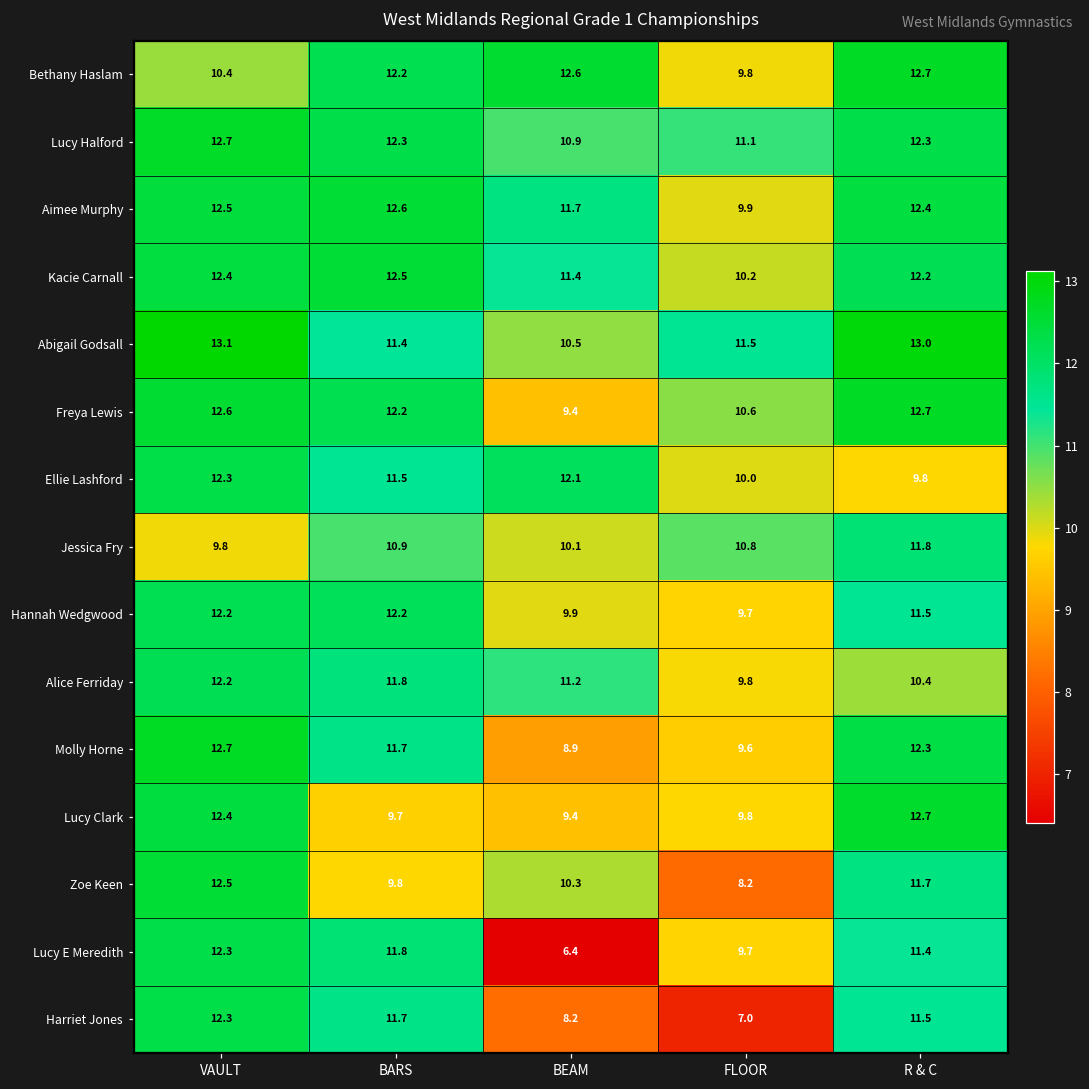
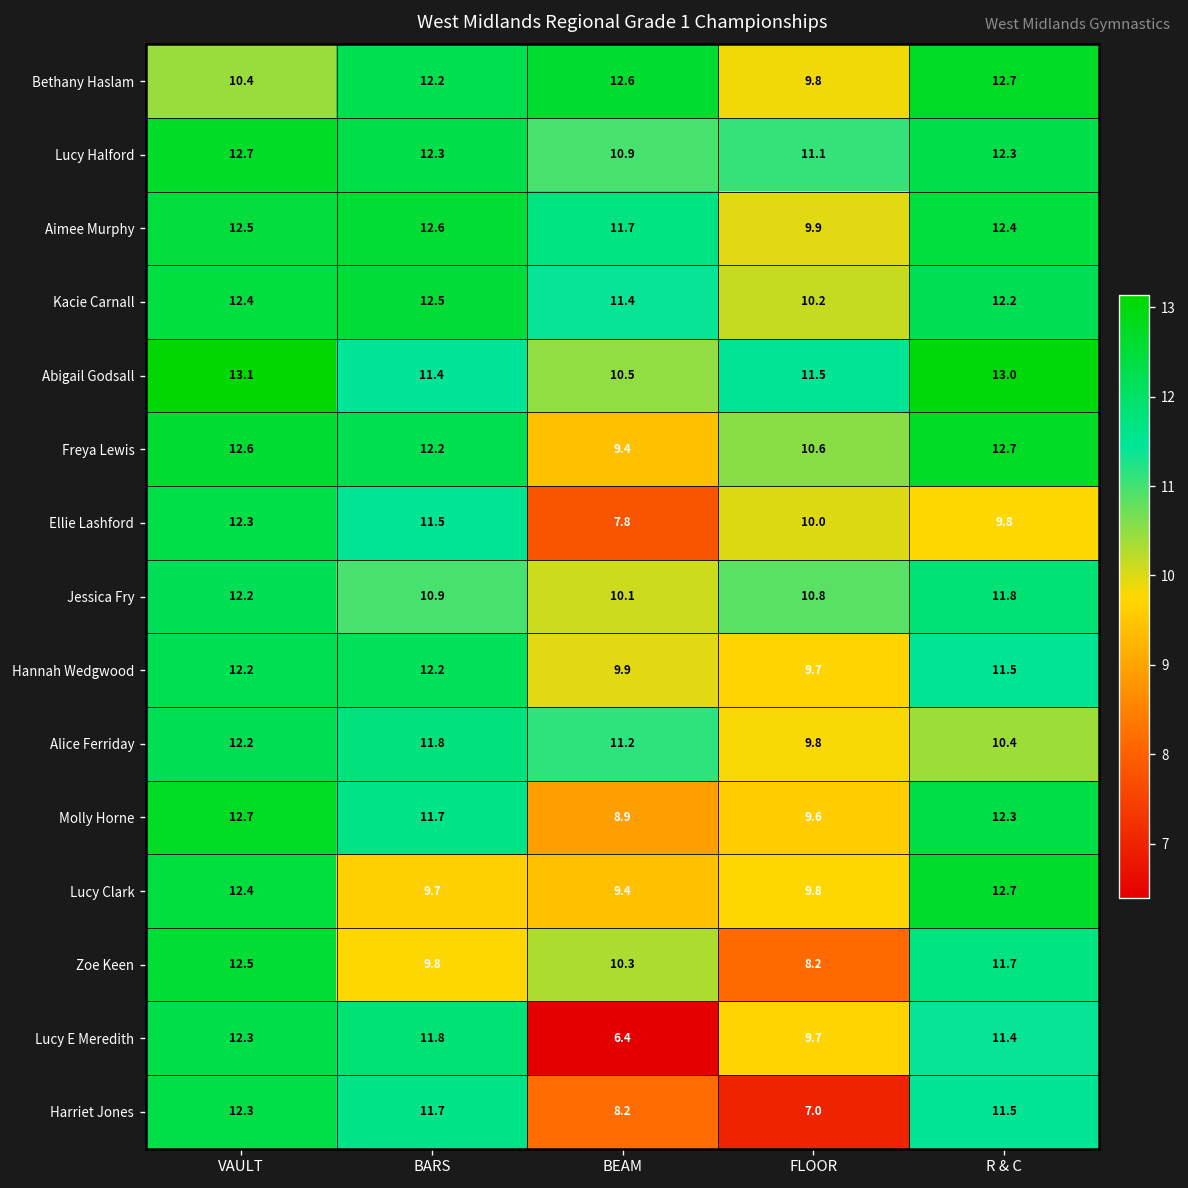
Ellie Lashford, BEAM: 12.1 -> 7.8
Jessica Fry, VAULT: 9.8 -> 12.2
